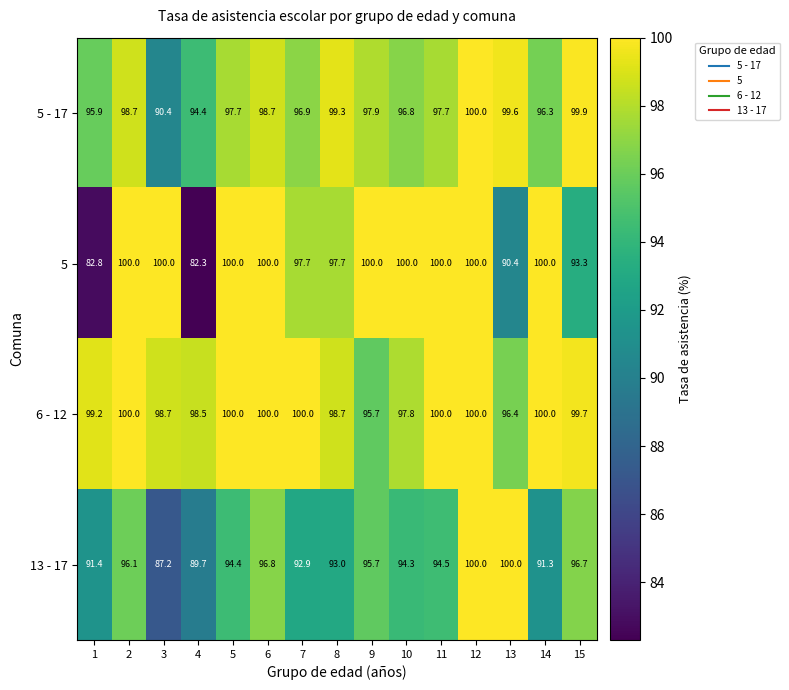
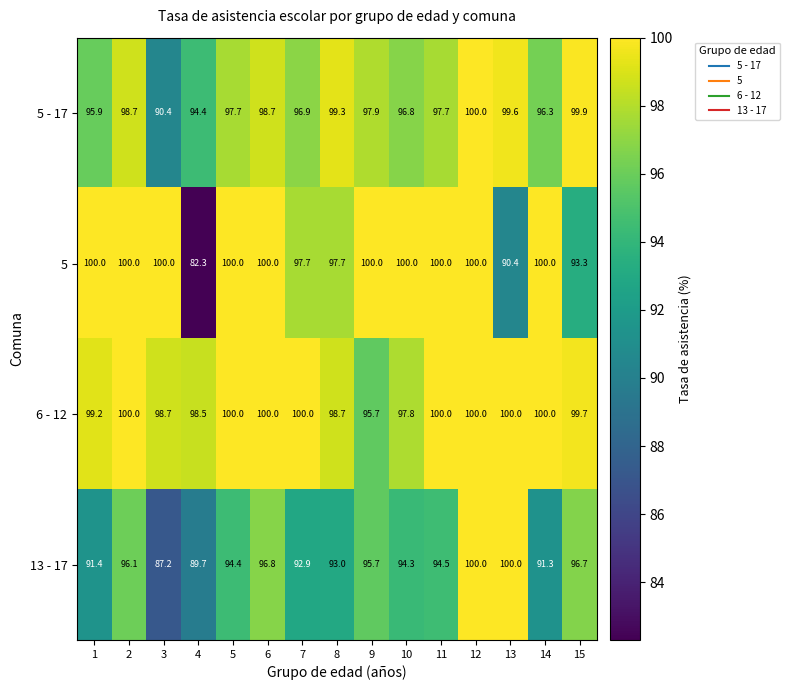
5, 1: 82.8 -> 100.0
6 - 12, 13: 96.4 -> 100.0
